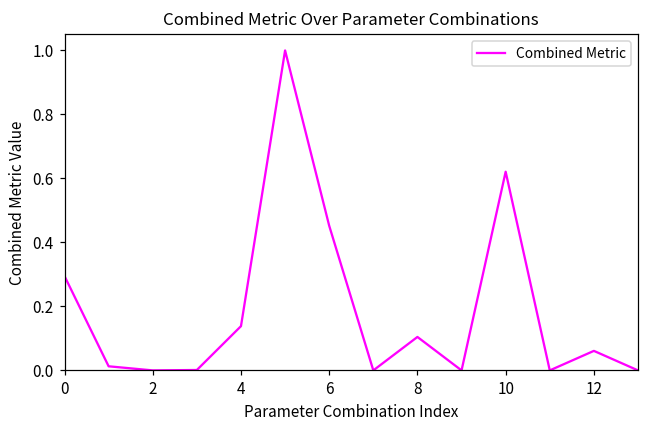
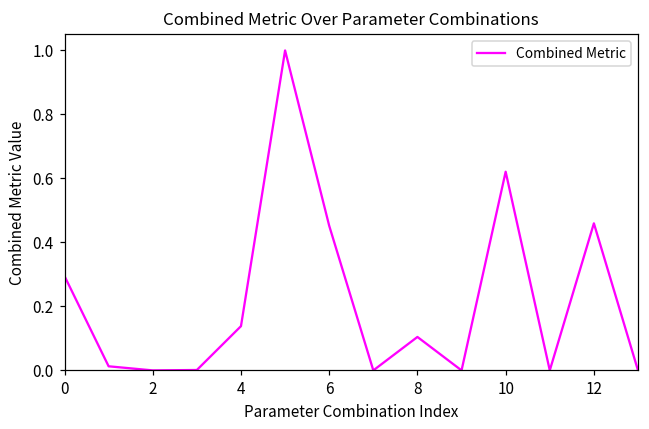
12: 0.06 -> 0.46
